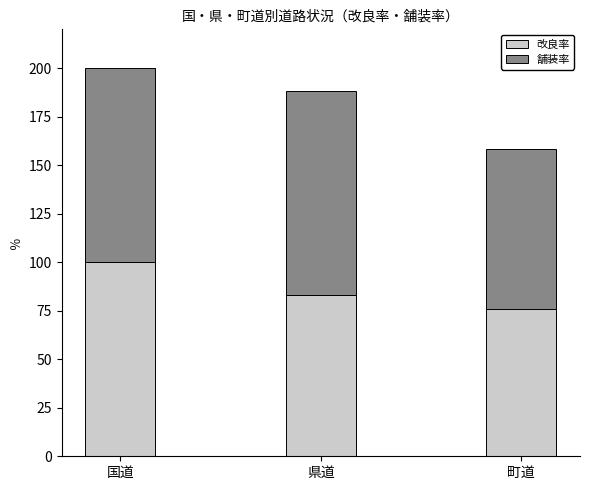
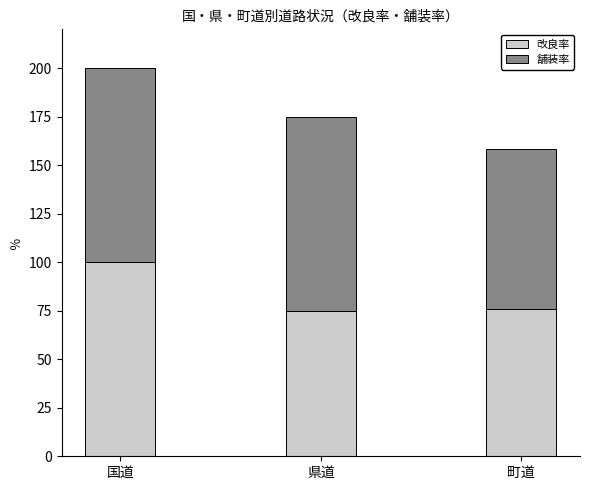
改良率, 県道: 83 -> 75
舗装率, 県道: 105 -> 100
